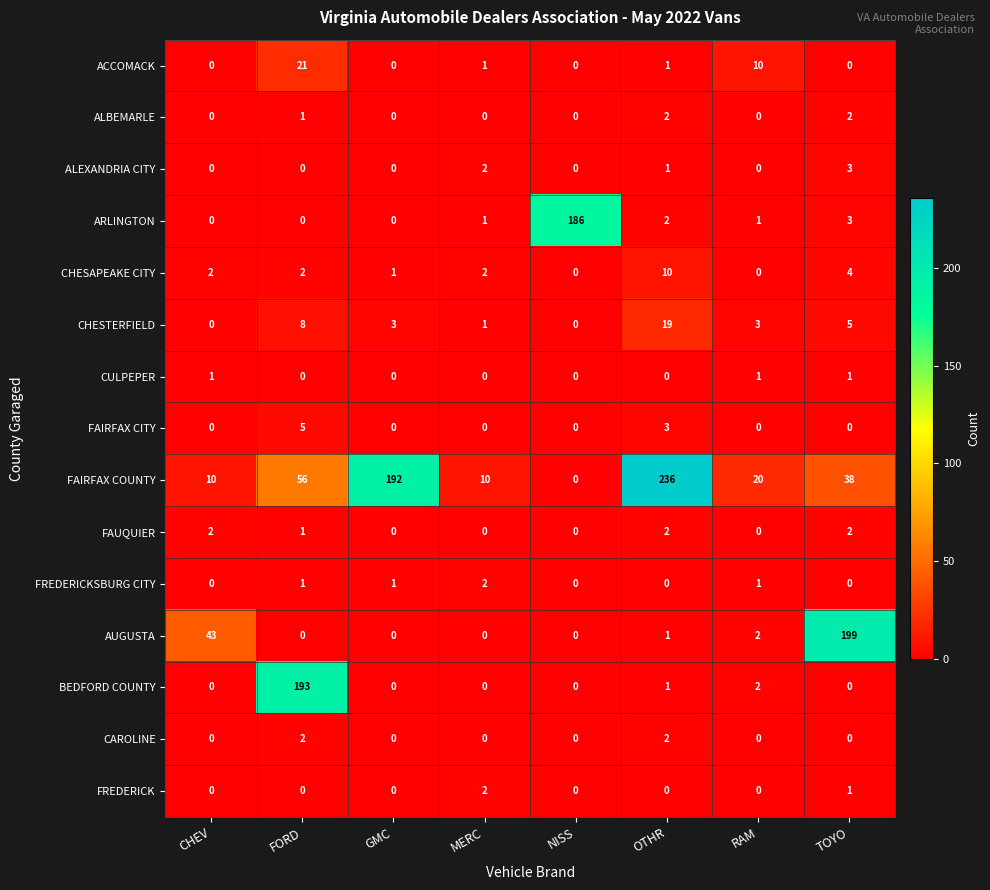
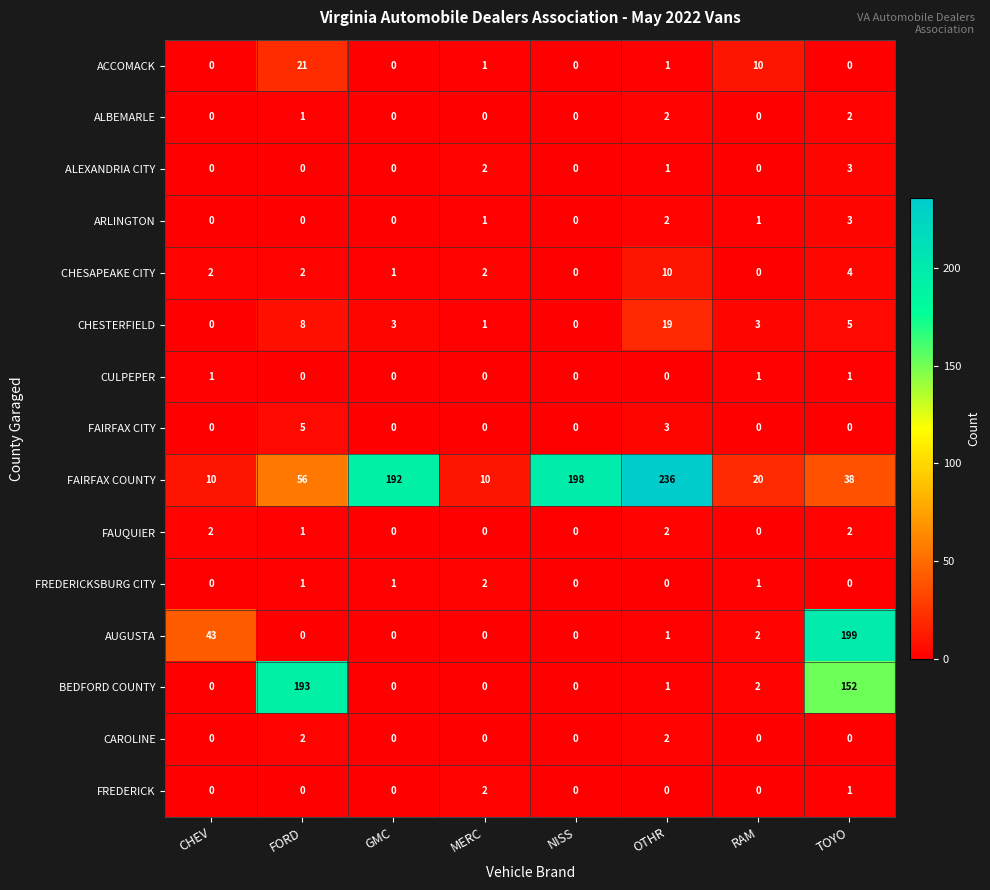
ARLINGTON, NISS: 186 -> 0
FAIRFAX COUNTY, NISS: 0 -> 198
BEDFORD COUNTY, TOYO: 0 -> 152
